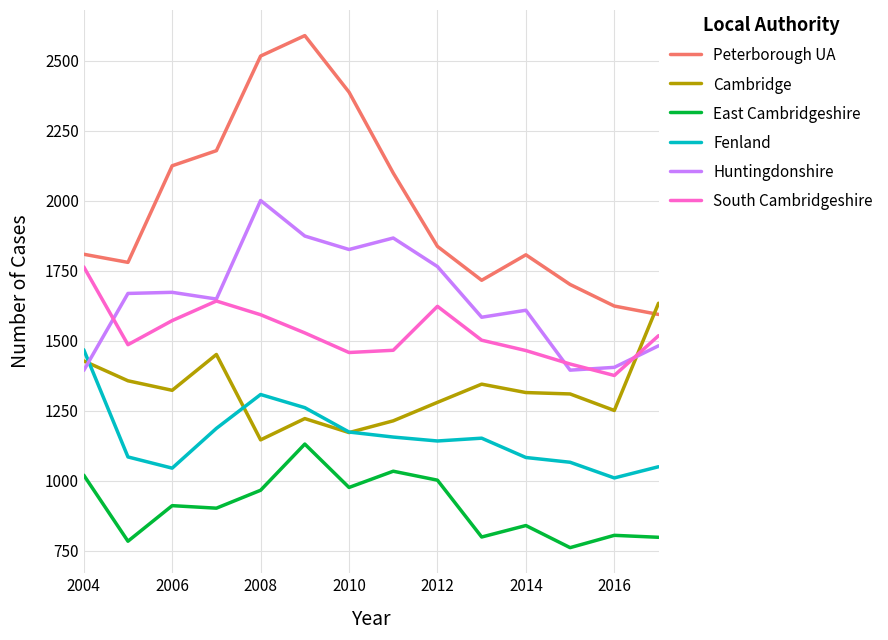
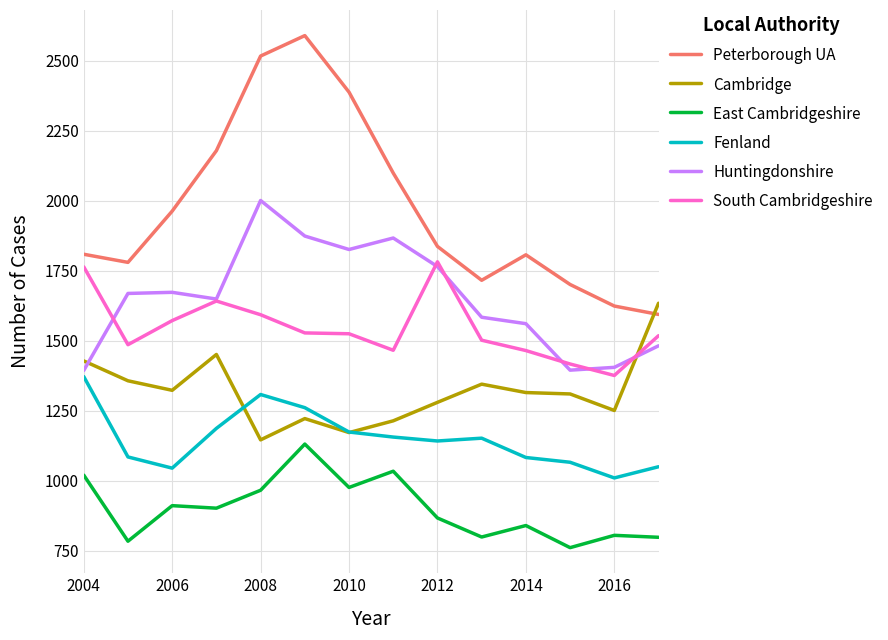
Fenland, 2004: 1470 -> 1370
Peterborough UA, 2006: 2130 -> 1960
South Cambridgeshire, 2010: 1460 -> 1530
East Cambridgeshire, 2012: 1000 -> 870
South Cambridgeshire, 2012: 1620 -> 1780
Huntingdonshire, 2014: 1610 -> 1560
